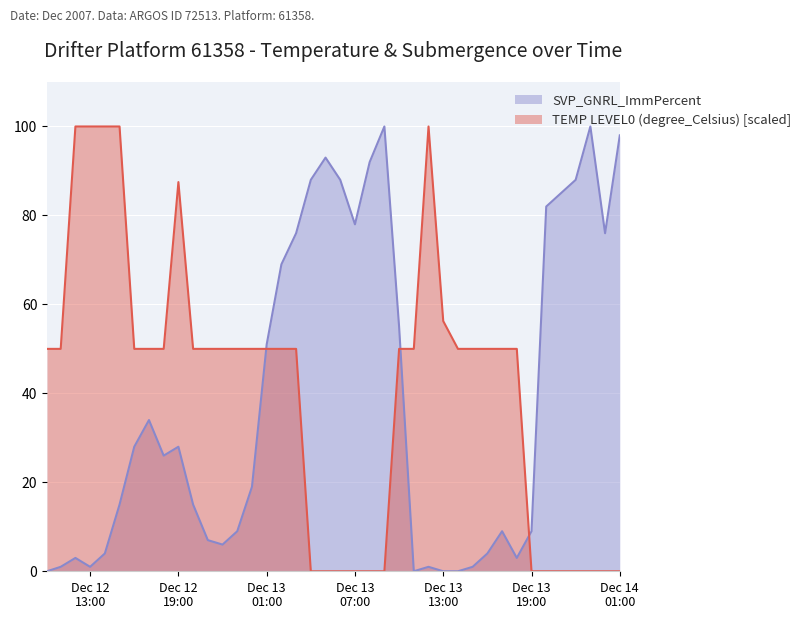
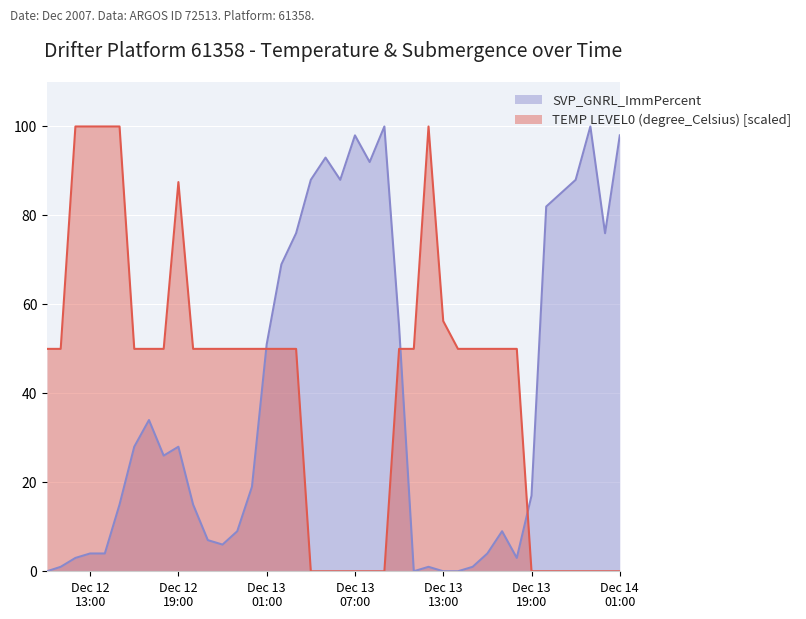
SVP_GNRL_ImmPercent, Dec 12 13:00: 1 -> 4
SVP_GNRL_ImmPercent, Dec 13 07:00: 78 -> 98
SVP_GNRL_ImmPercent, Dec 13 19:00: 9 -> 17
